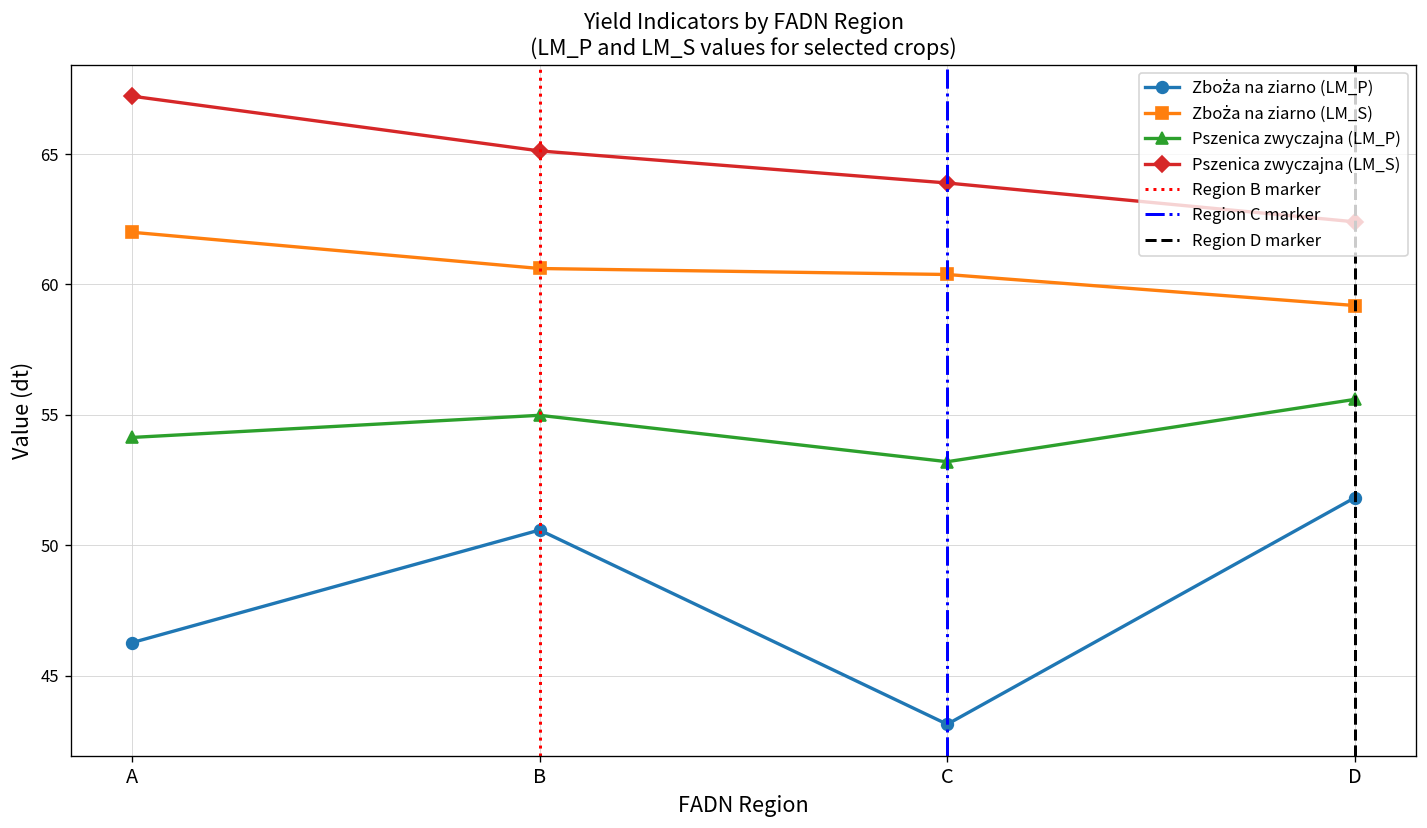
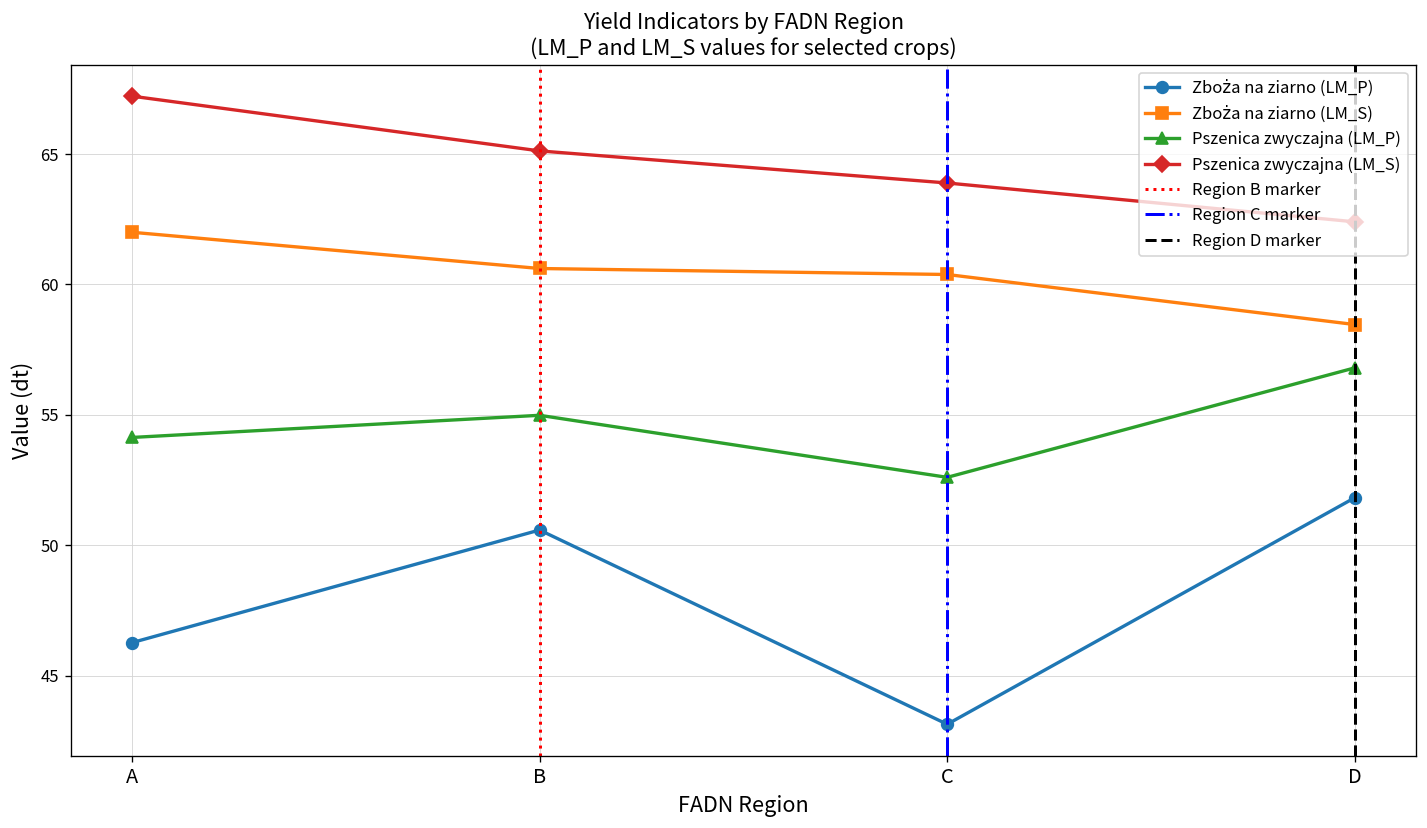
Pszenica zwyczajna (LM_P), C: 53.2 -> 52.6
Zboża na ziarno (LM_S), D: 59.2 -> 58.5
Pszenica zwyczajna (LM_P), D: 55.6 -> 56.8
